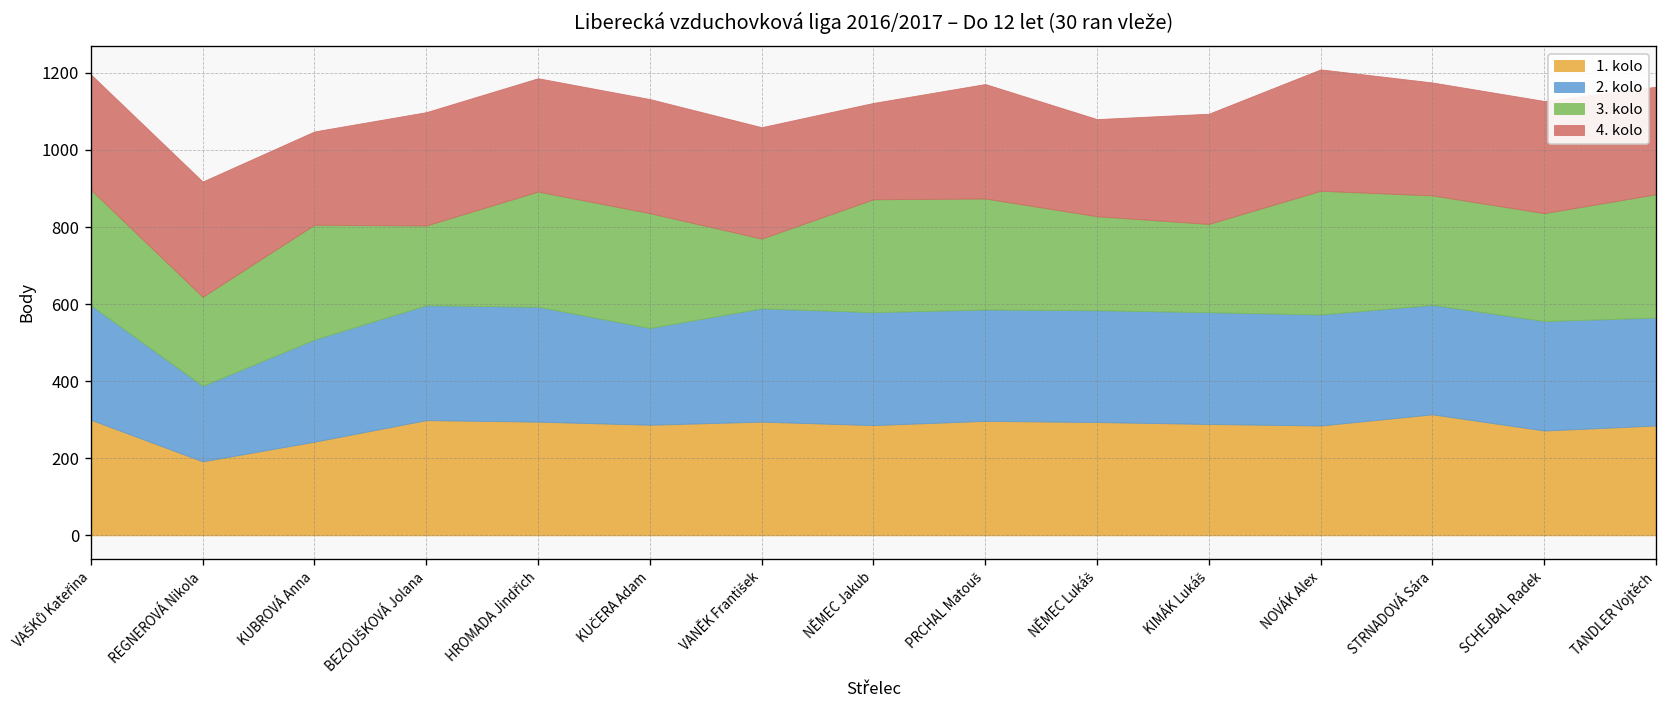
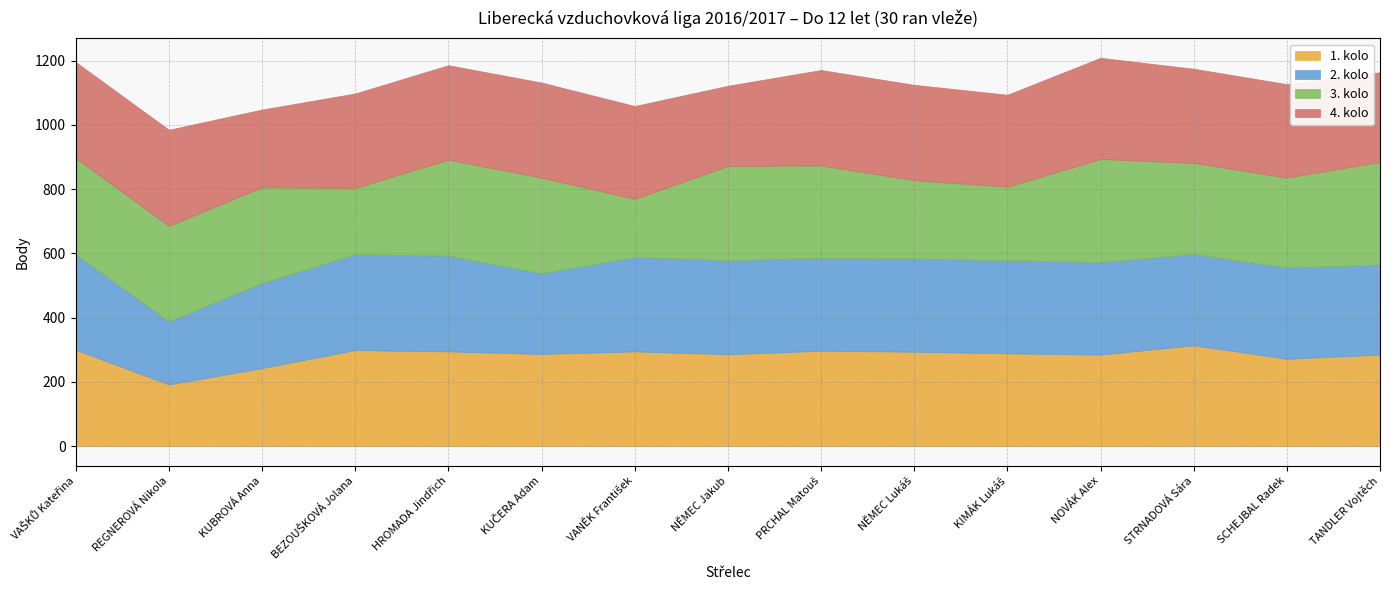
3. kolo, REGNEROVÁ Nikola: 230 -> 300
4. kolo, NĚMEC Lukáš: 250 -> 300
